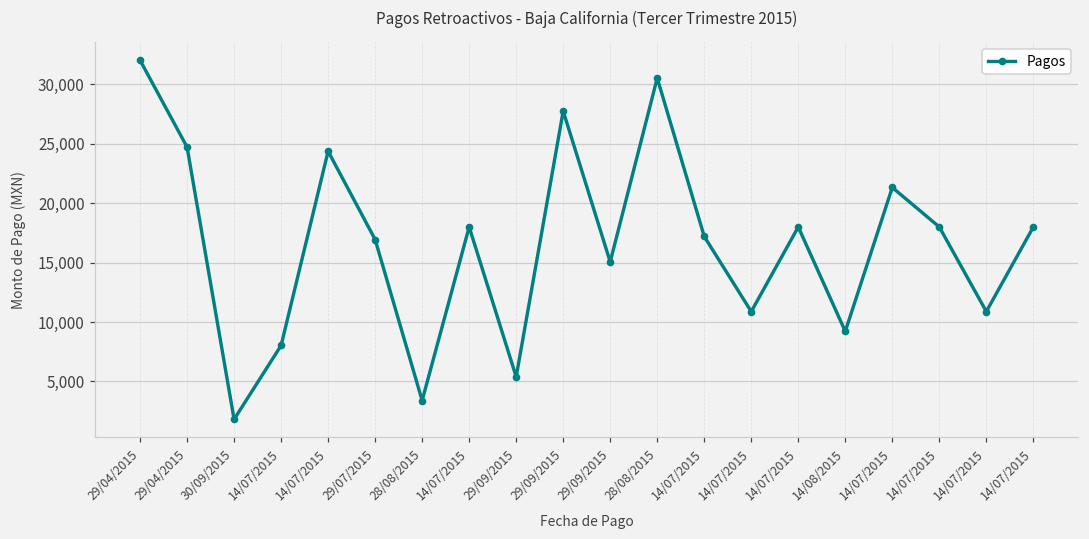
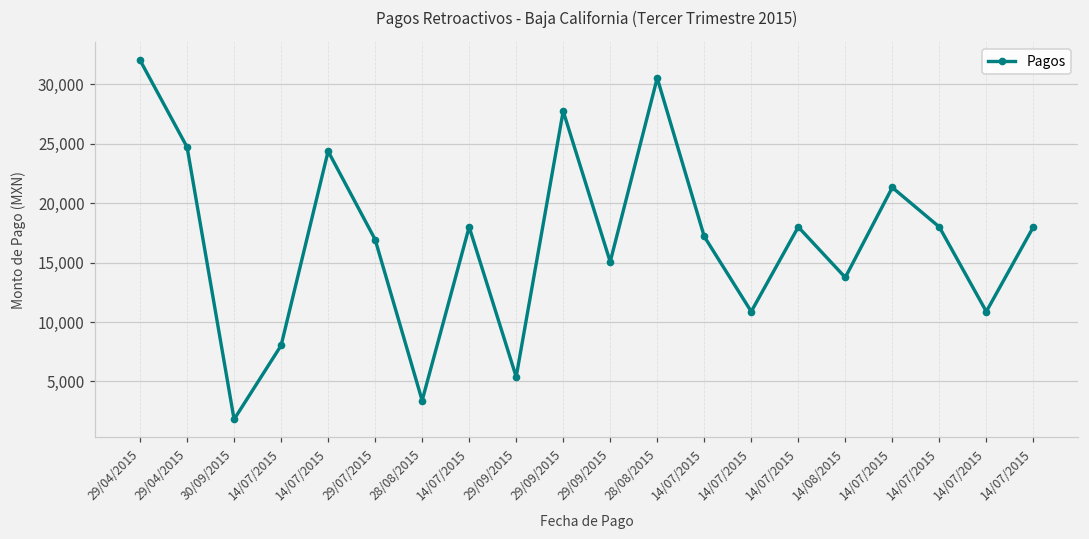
14/08/2015: 9,200 -> 13,700
